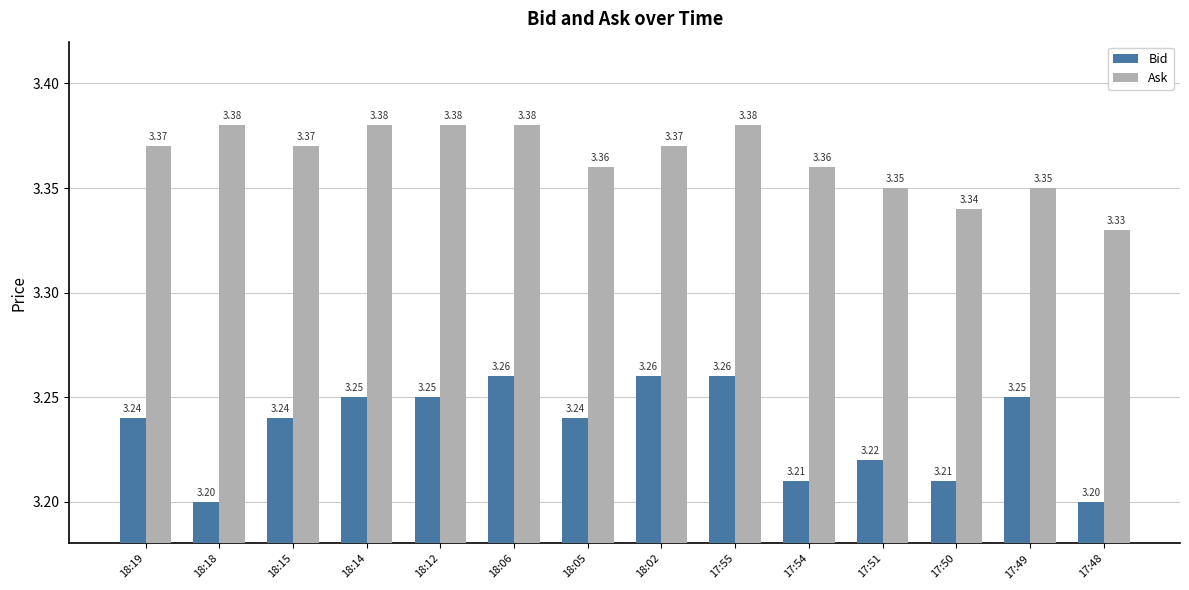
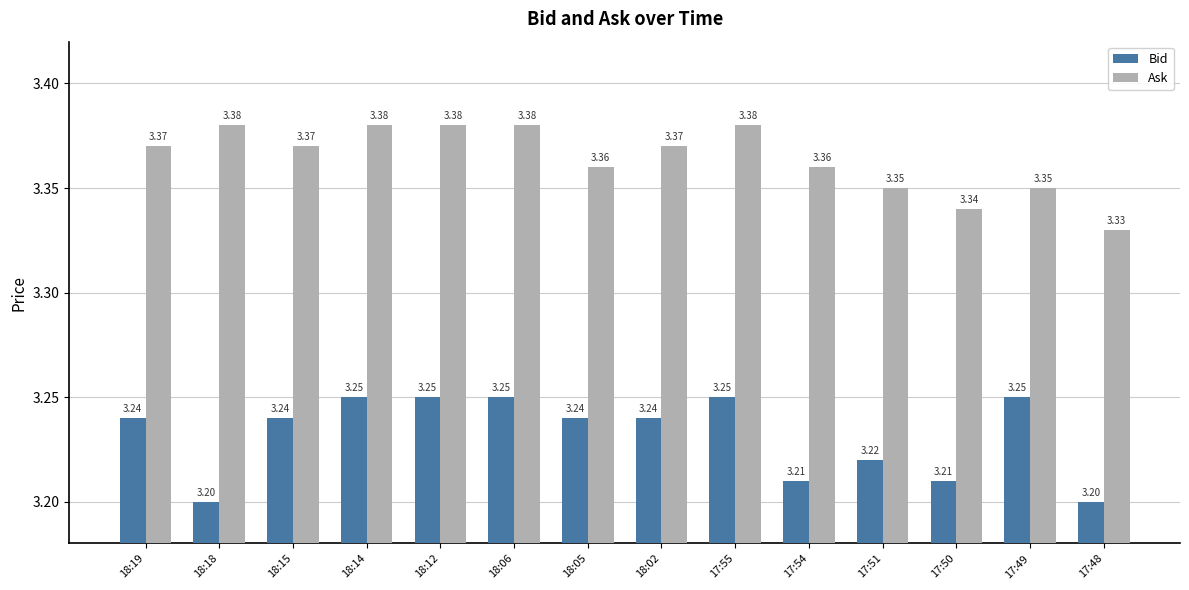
Bid, 18:06: 3.26 -> 3.25
Bid, 18:02: 3.26 -> 3.24
Bid, 17:55: 3.26 -> 3.25
